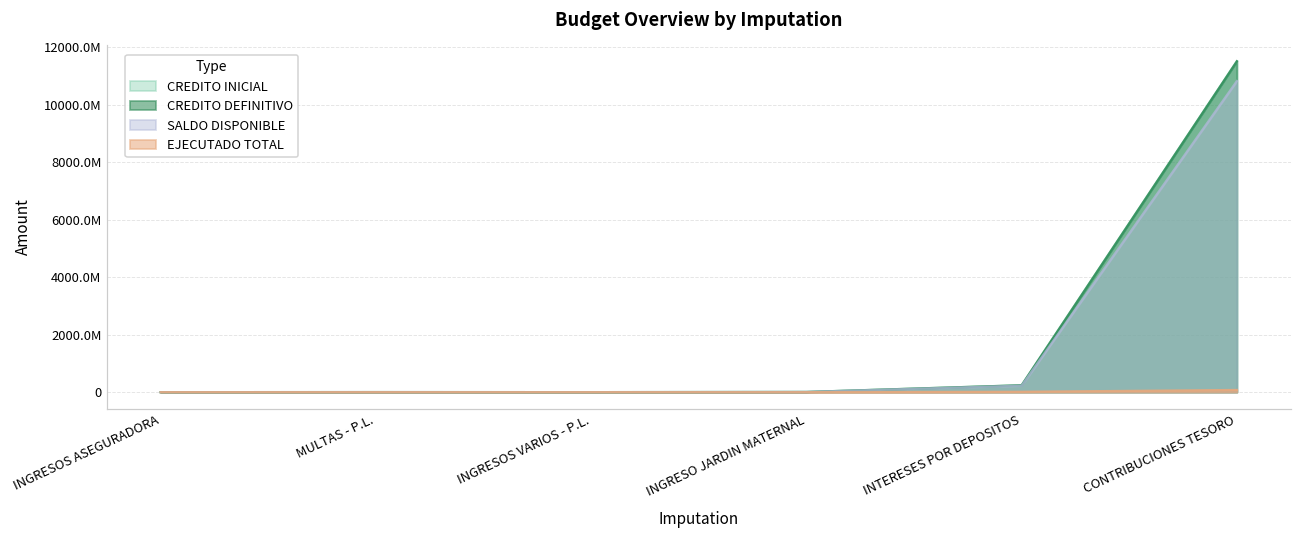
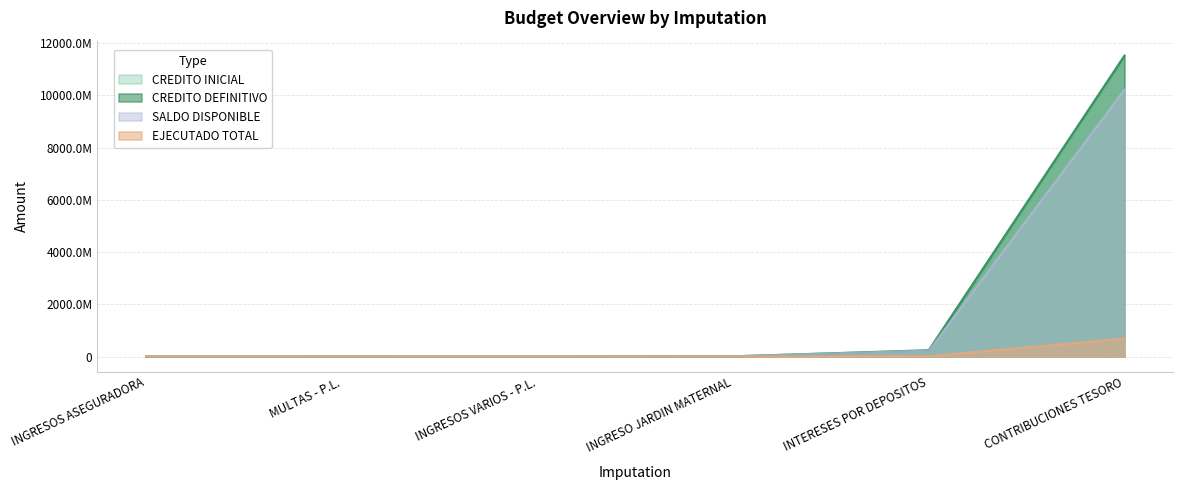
SALDO DISPONIBLE, CONTRIBUCIONES TESORO: 10800000000 -> 10200000000
EJECUTADO TOTAL, CONTRIBUCIONES TESORO: 100000000 -> 700000000
